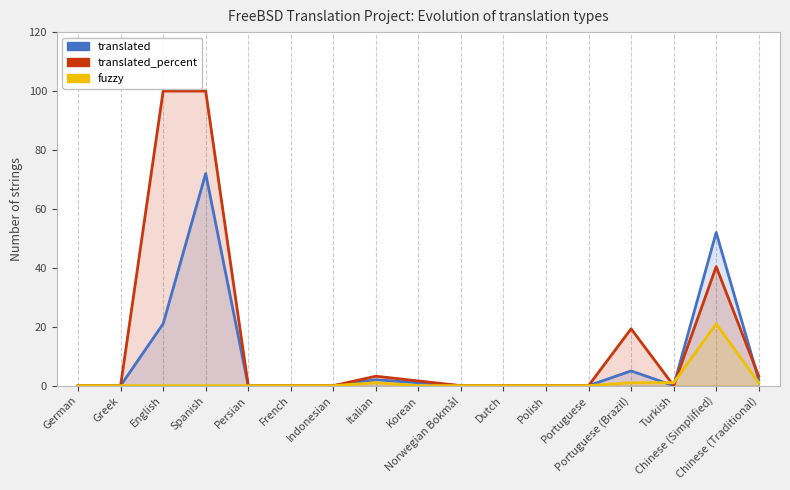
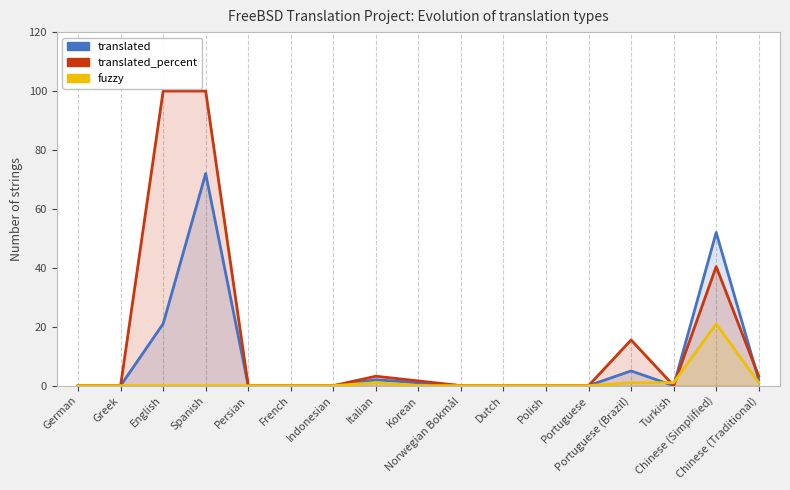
translated_percent, Portuguese (Brazil): 19 -> 16
